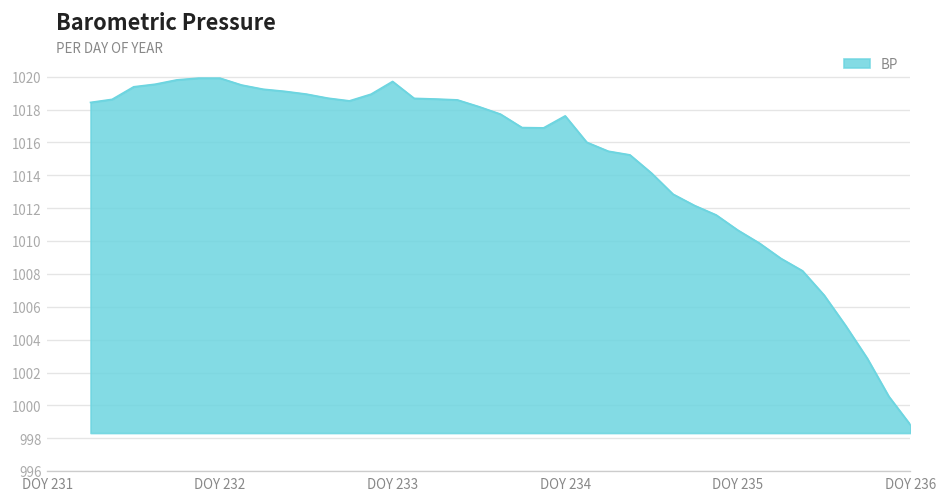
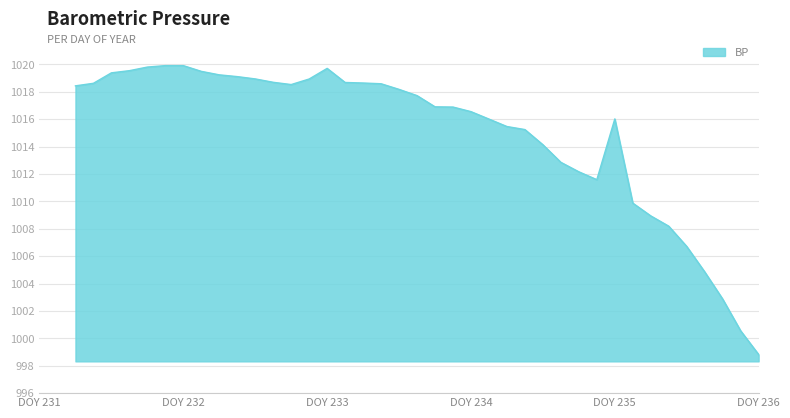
DOY 234: 1017.6 -> 1016.6
DOY 235: 1010.7 -> 1016.0
